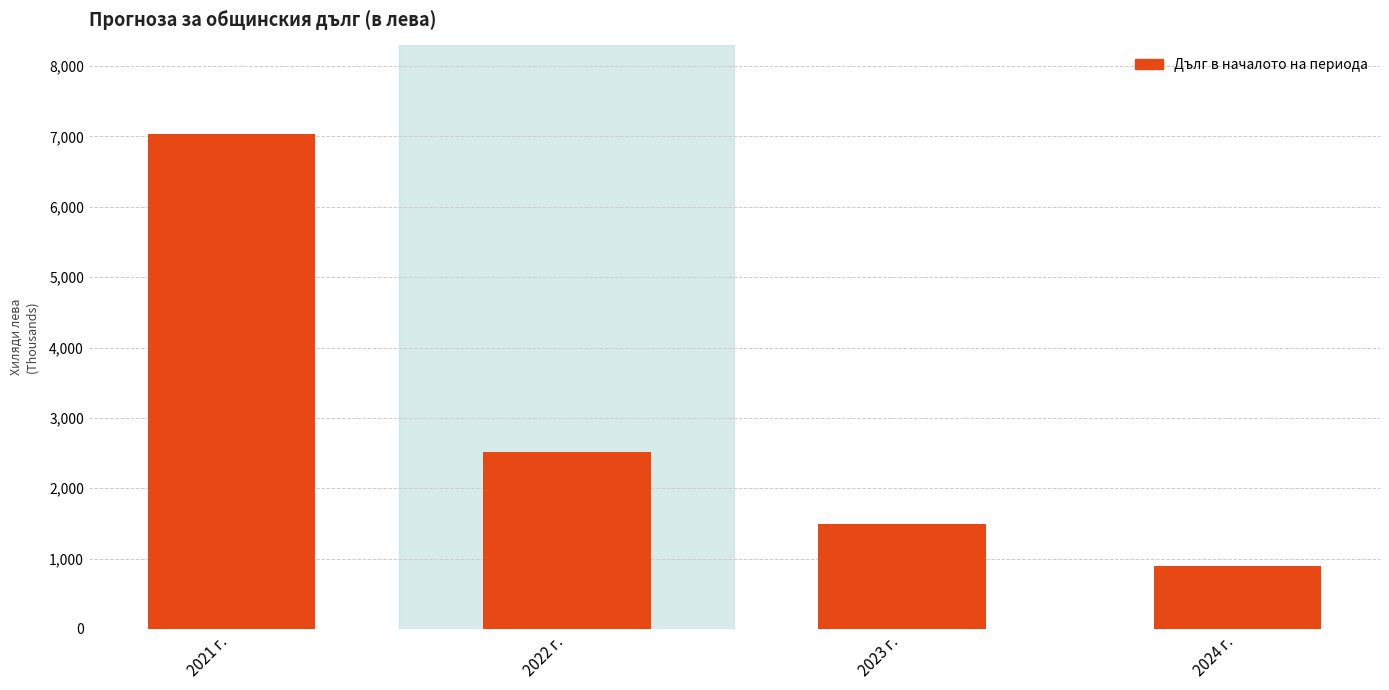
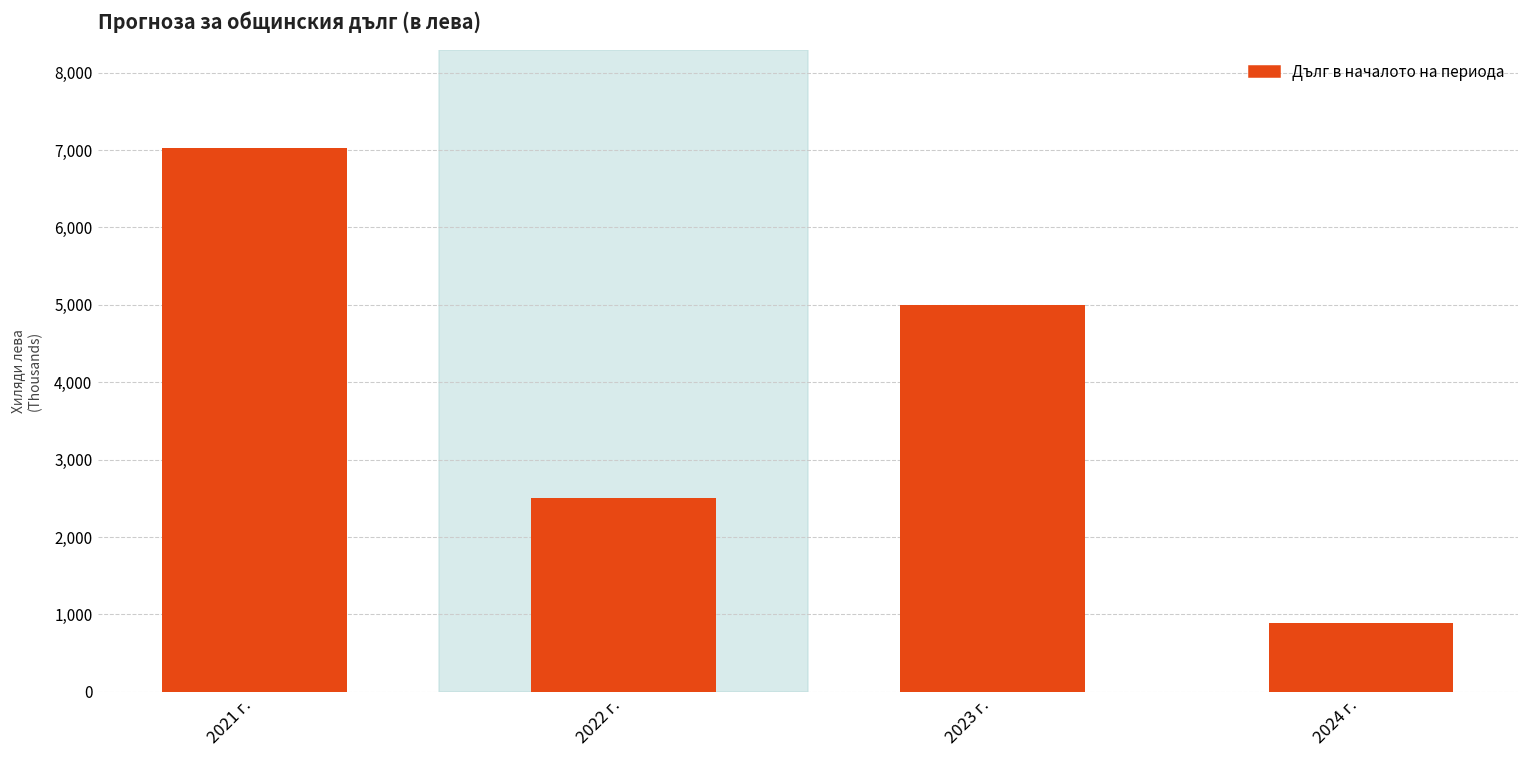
2023 г.: 1,500 -> 5,000
